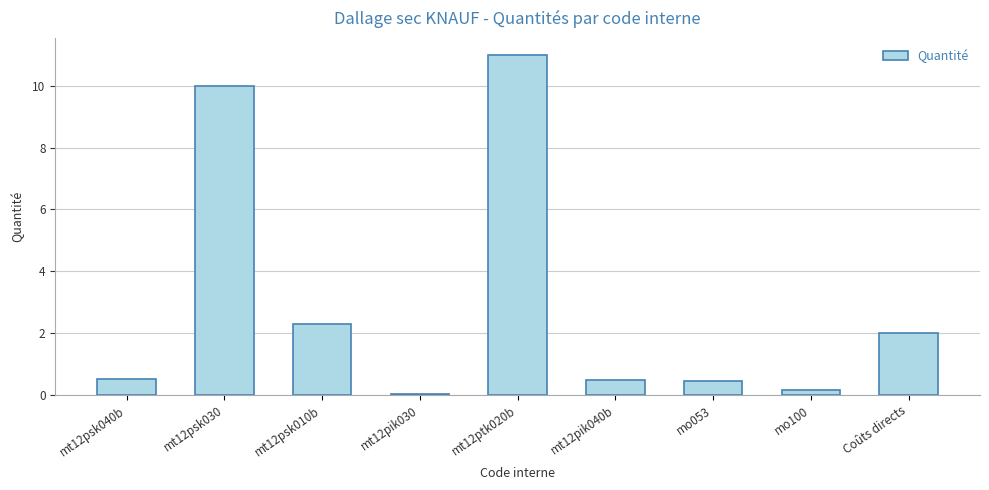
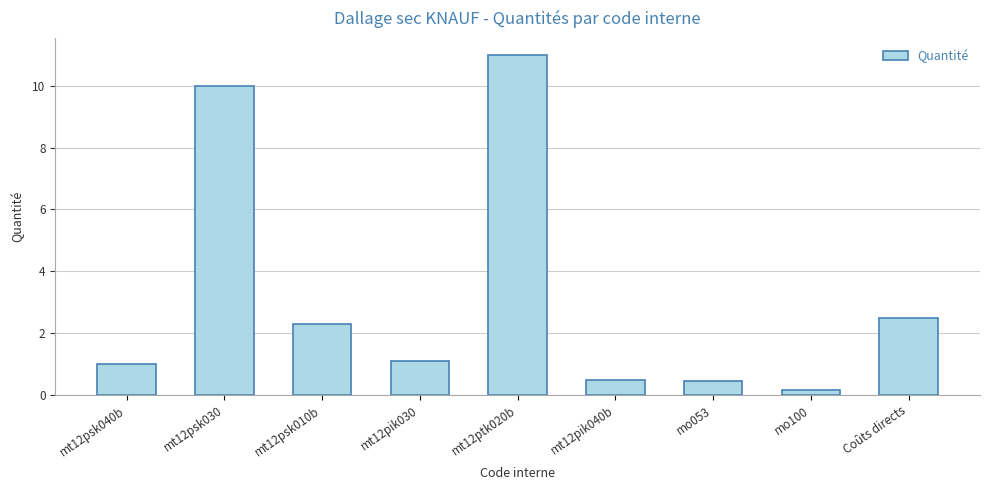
mt12psk040b: 0.5 -> 1.0
mt12pik030: 0.0 -> 1.1
Coûts directs: 2.0 -> 2.5
